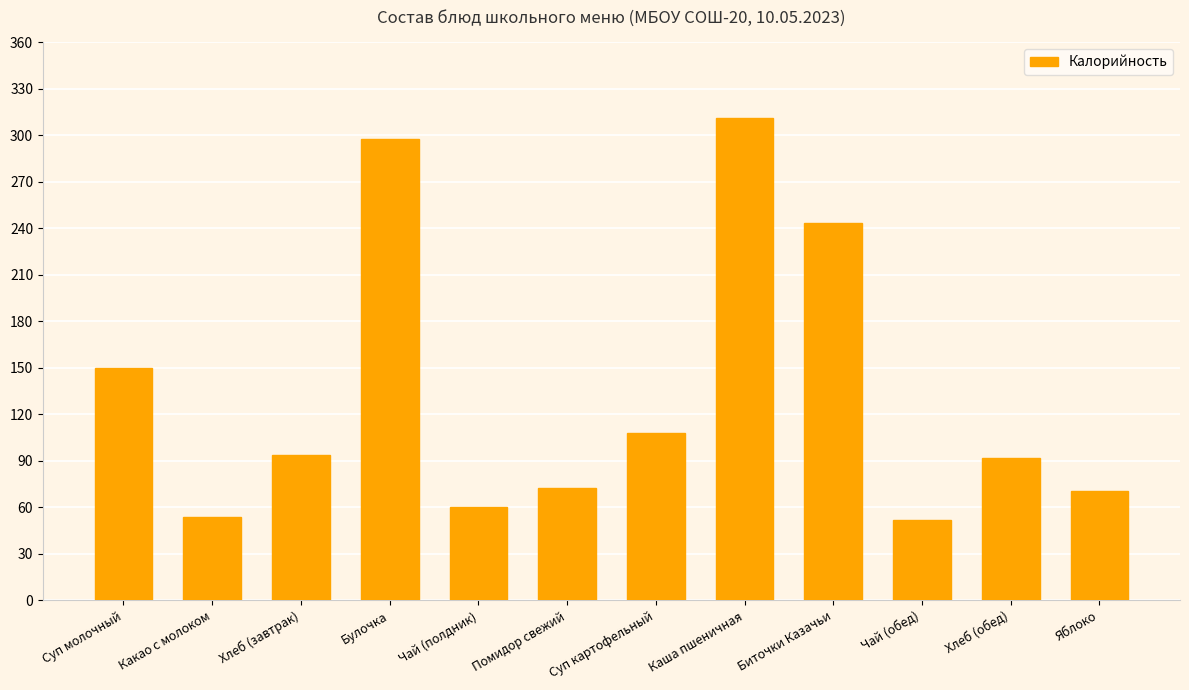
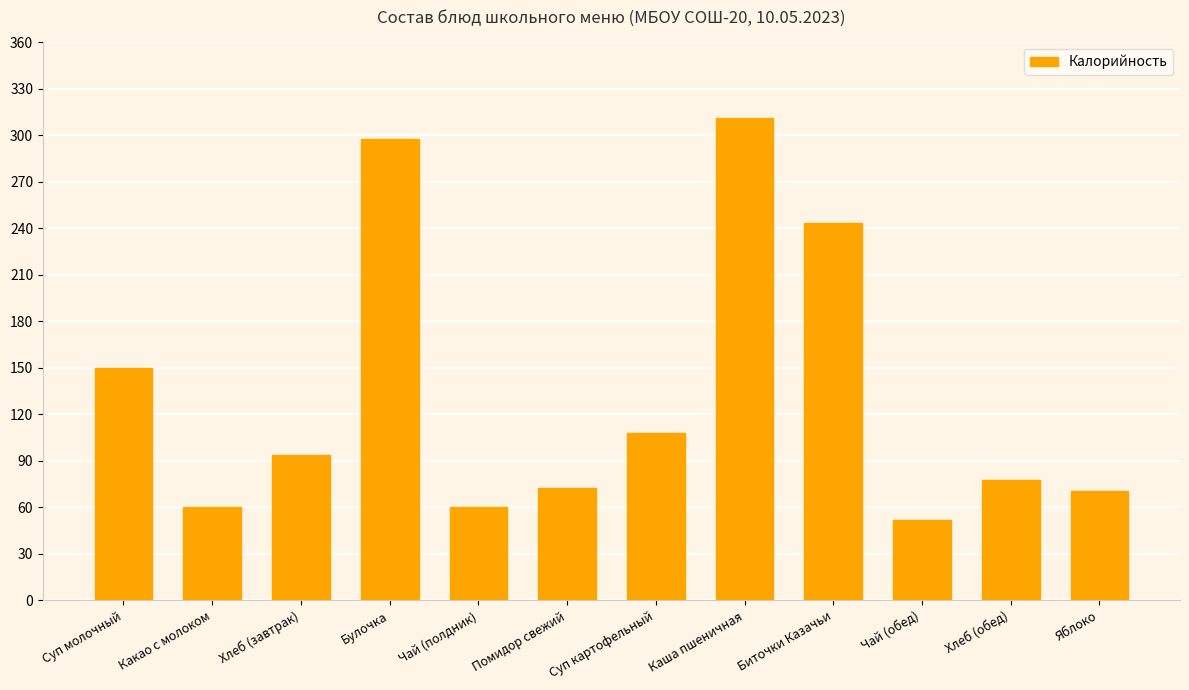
Какао с молоком: 54 -> 60
Хлеб (обед): 92 -> 78
